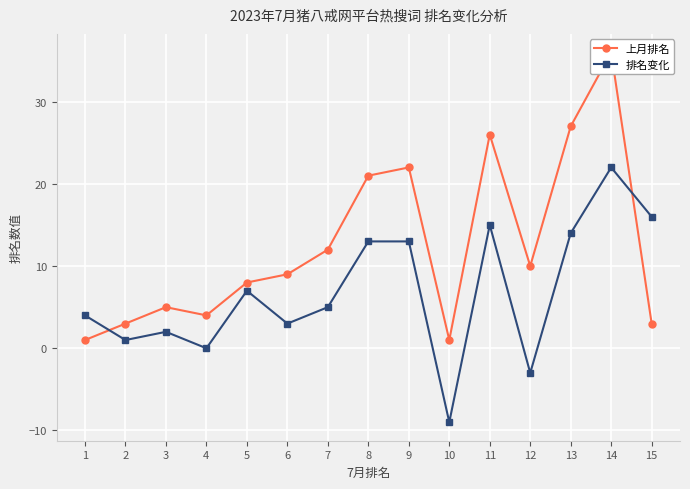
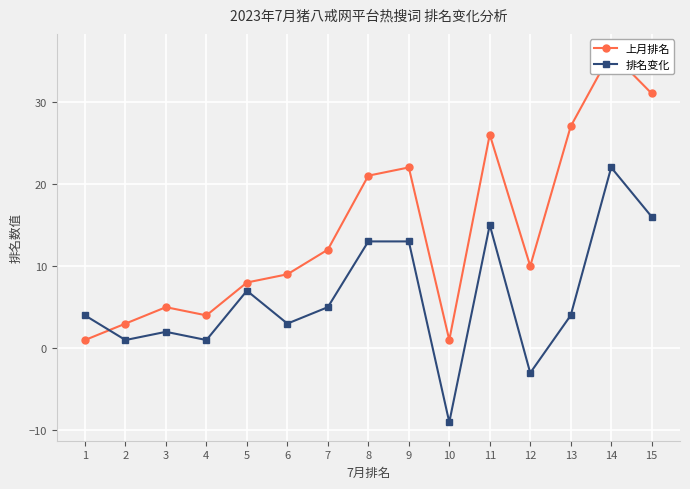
排名变化, 4: 0 -> 1
排名变化, 13: 14 -> 4
上月排名, 15: 3 -> 31
